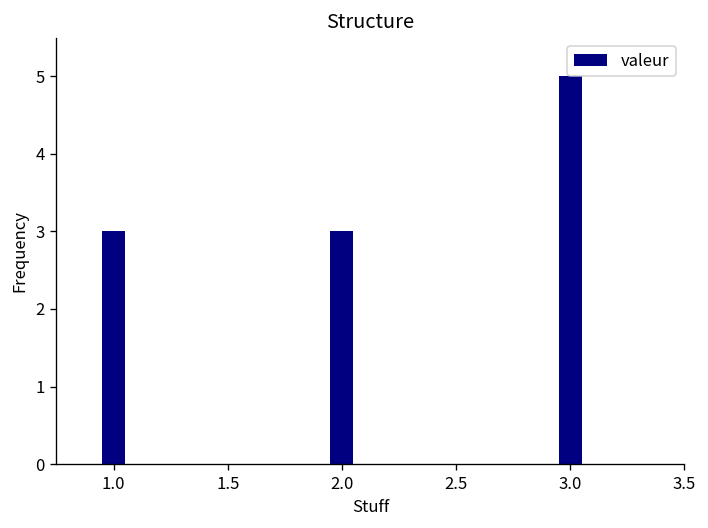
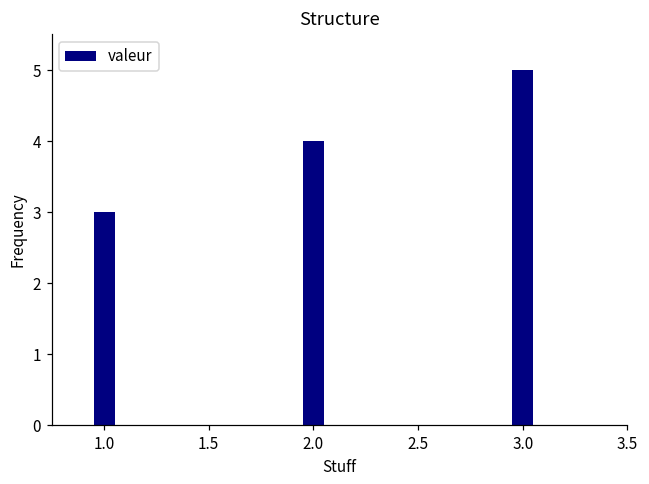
2.0: 3 -> 4
